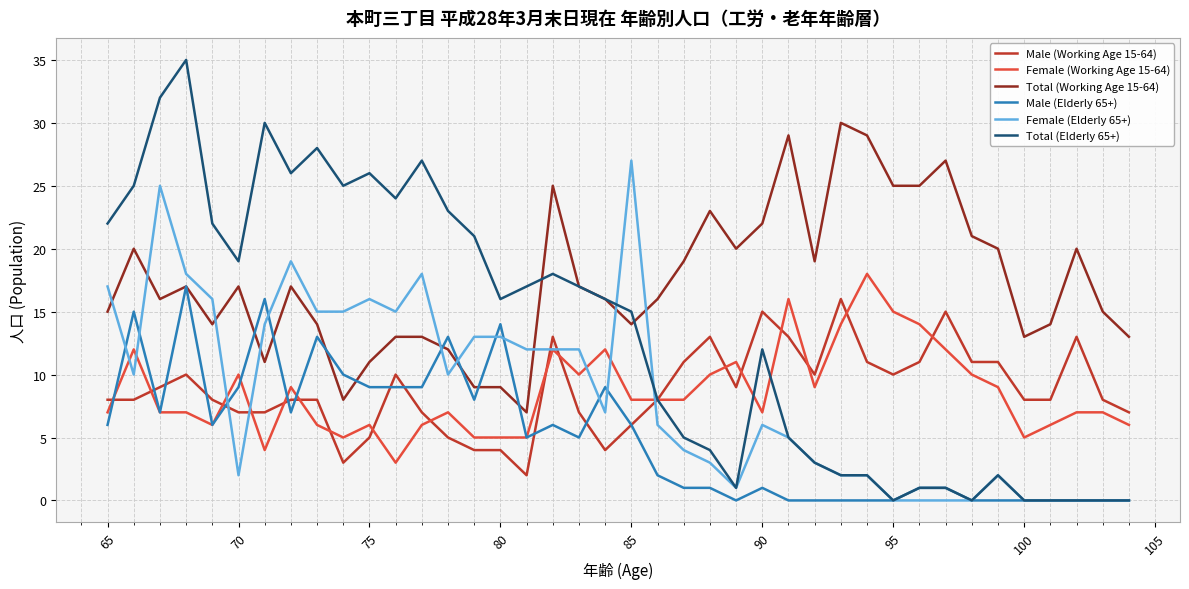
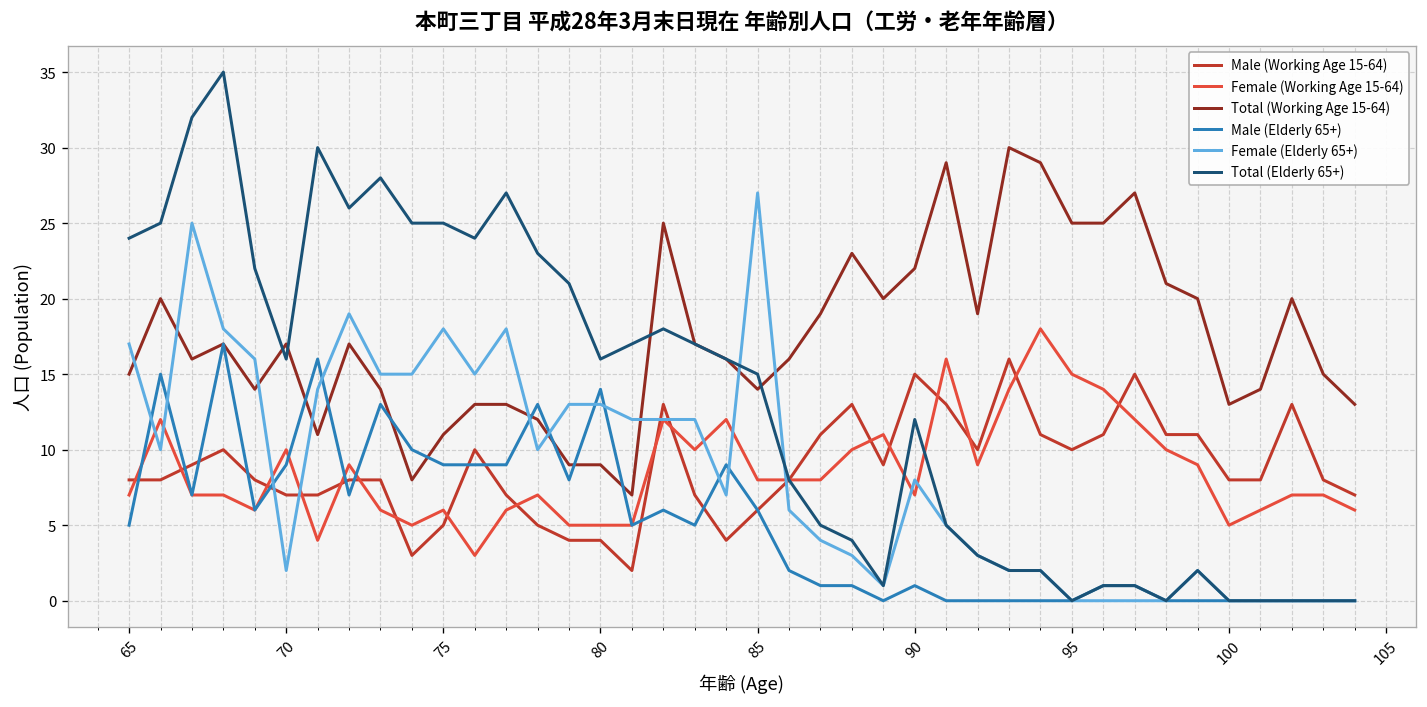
Male (Elderly 65+), 65: 6 -> 5
Total (Elderly 65+), 65: 22 -> 24
Total (Elderly 65+), 70: 19 -> 16
Female (Elderly 65+), 75: 16 -> 18
Total (Elderly 65+), 75: 26 -> 25
Female (Elderly 65+), 90: 6 -> 8
